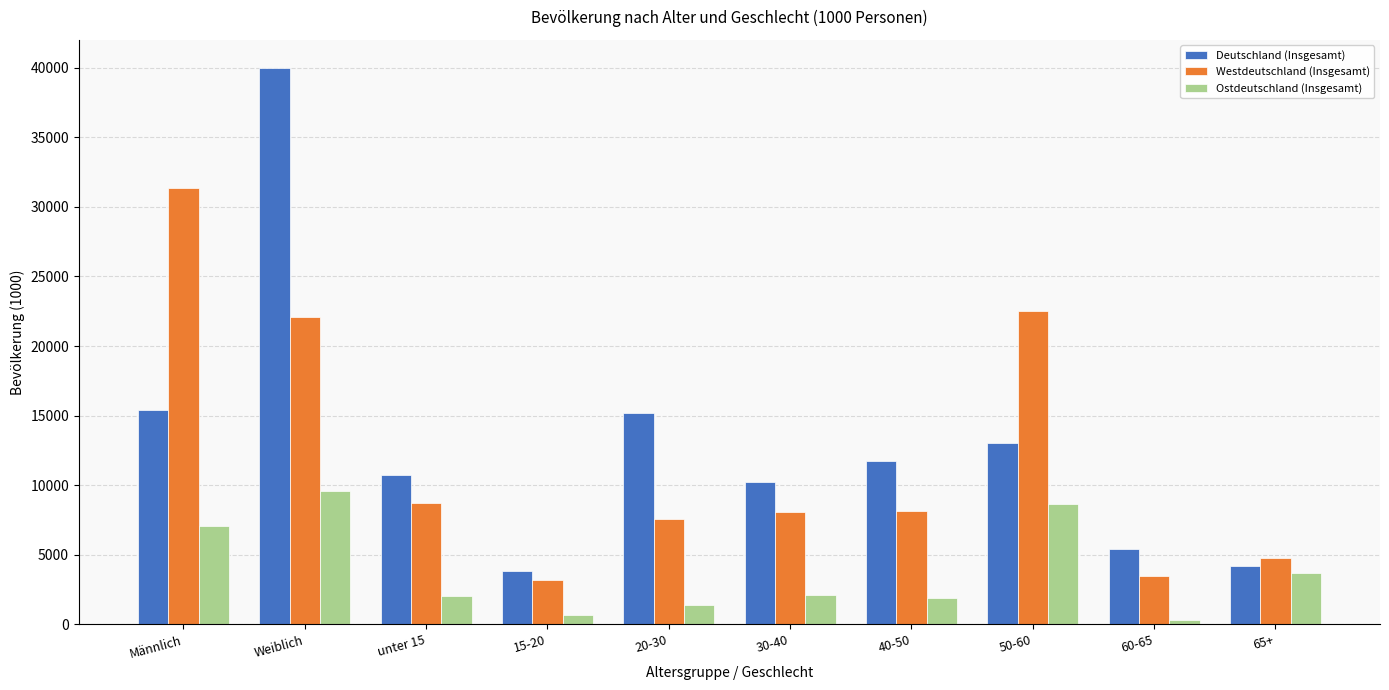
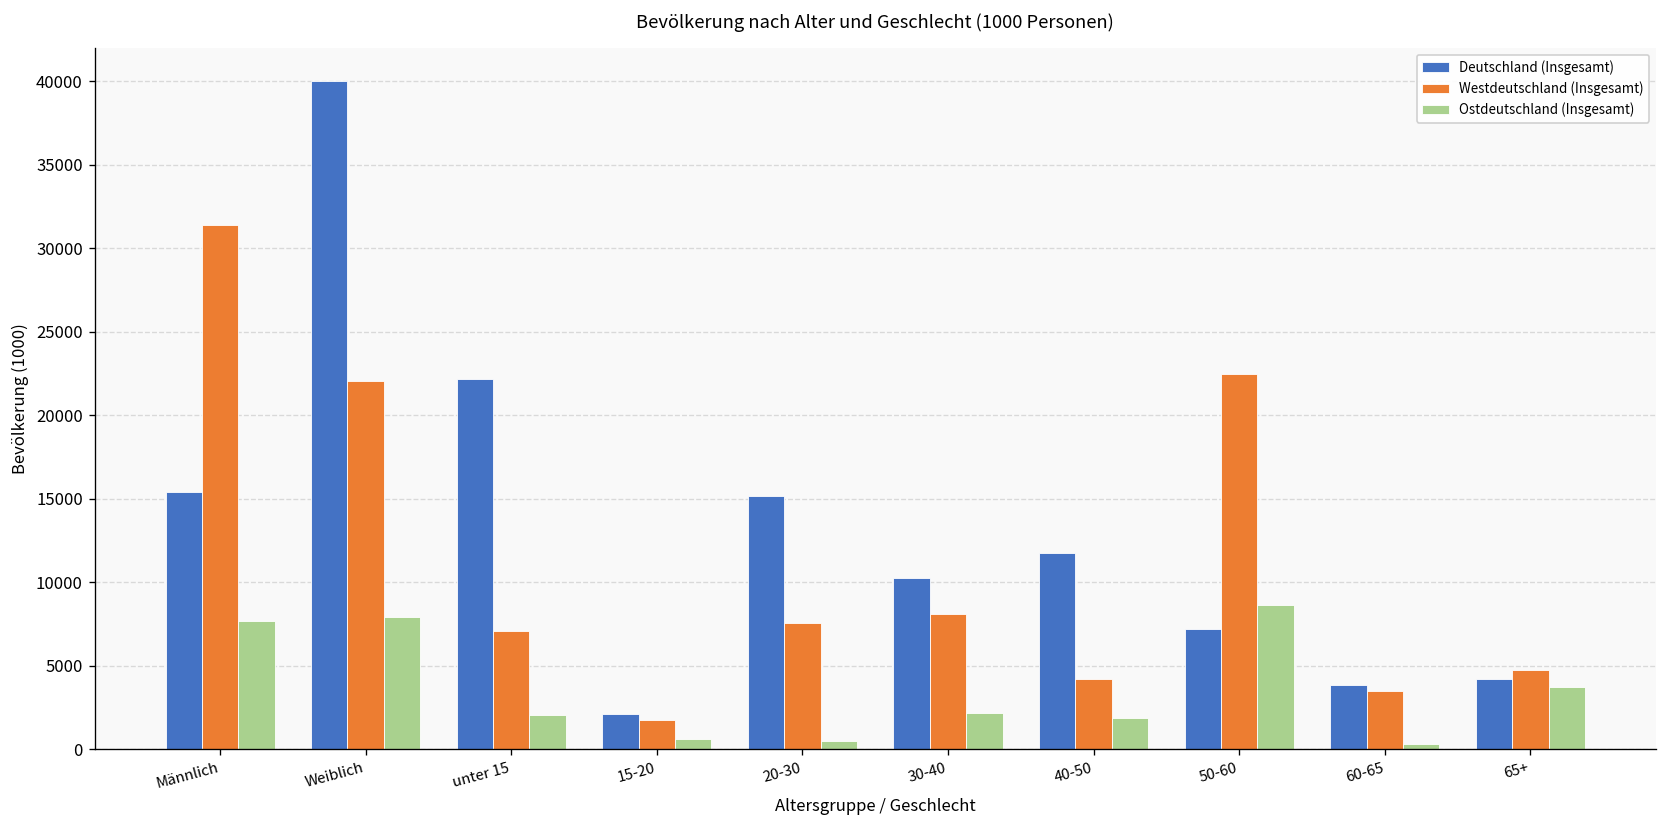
Ostdeutschland (Insgesamt), Männlich: 7100 -> 7700
Ostdeutschland (Insgesamt), Weiblich: 9600 -> 7900
Deutschland (Insgesamt), unter 15: 10800 -> 22200
Westdeutschland (Insgesamt), unter 15: 8700 -> 7100
Deutschland (Insgesamt), 15-20: 3900 -> 2100
Westdeutschland (Insgesamt), 15-20: 3200 -> 1700
Ostdeutschland (Insgesamt), 20-30: 1400 -> 500
Westdeutschland (Insgesamt), 40-50: 8100 -> 4200
Deutschland (Insgesamt), 50-60: 13100 -> 7200
Deutschland (Insgesamt), 60-65: 5400 -> 3900
